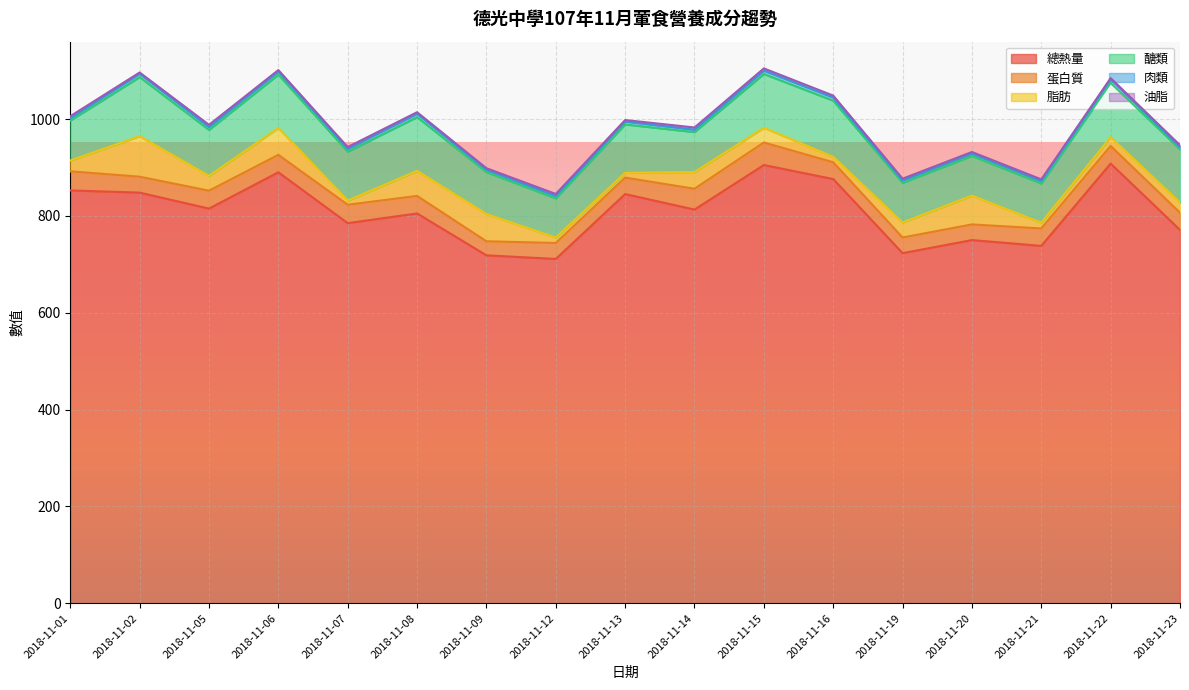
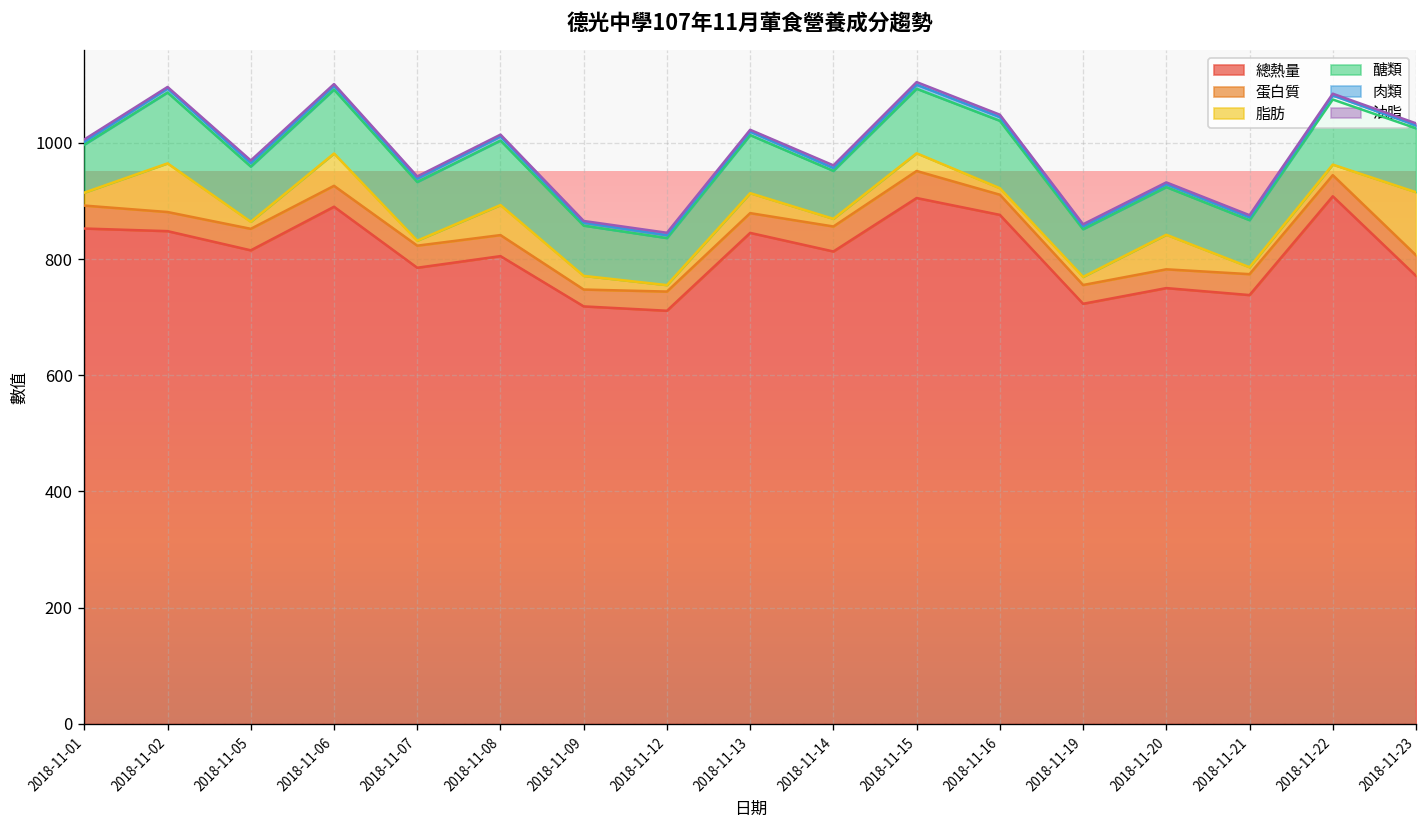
脂肪, 2018-11-05: 30 -> 10
脂肪, 2018-11-09: 60 -> 20
脂肪, 2018-11-13: 10 -> 30
脂肪, 2018-11-14: 30 -> 10
脂肪, 2018-11-19: 30 -> 10
脂肪, 2018-11-23: 20 -> 110
